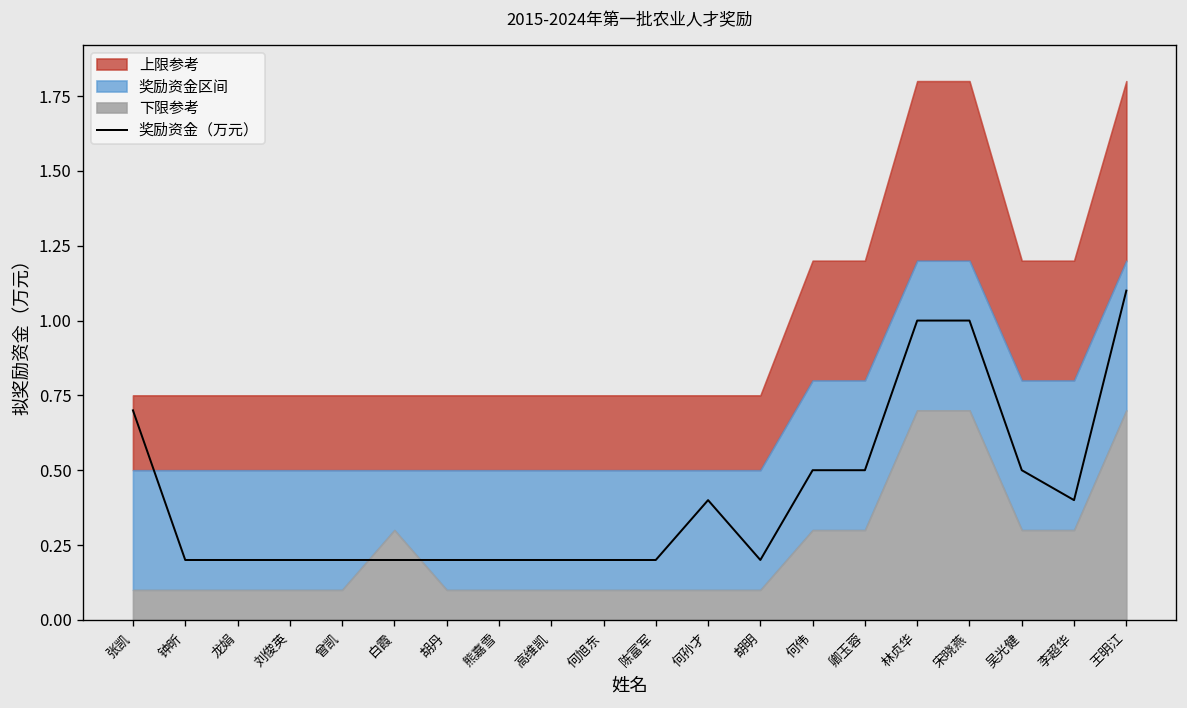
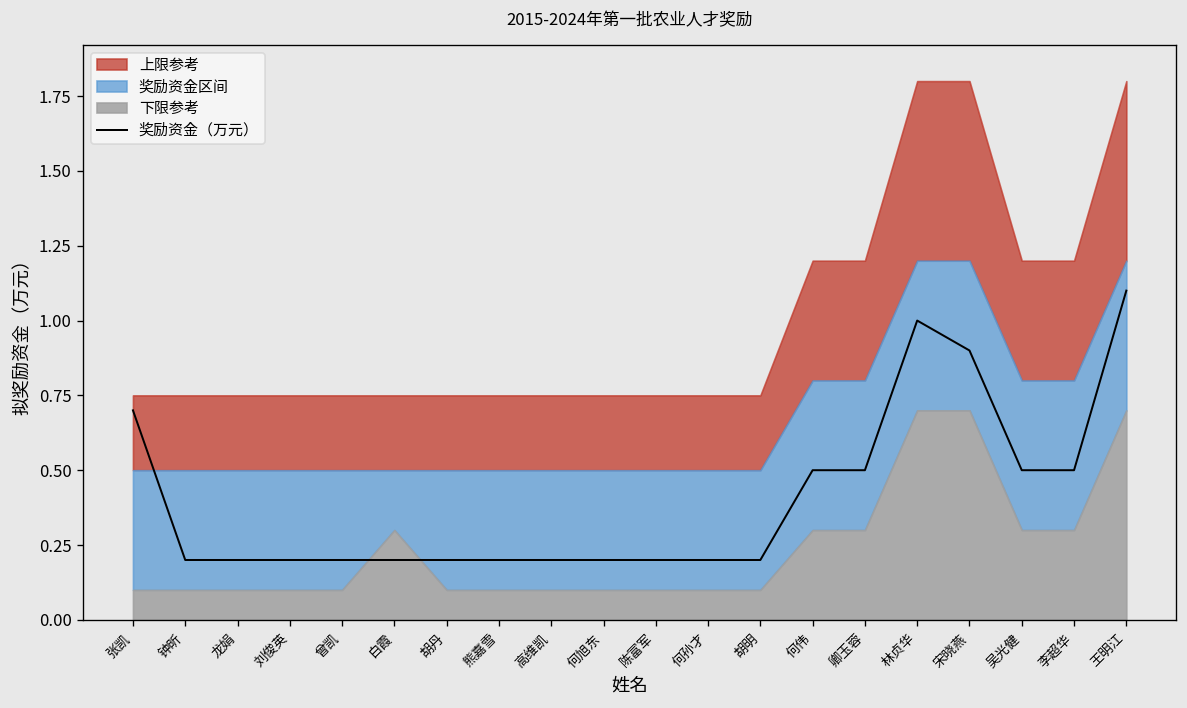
奖励资金（万元）, 何孙才: 0.4 -> 0.2
奖励资金（万元）, 宋晓燕: 1.0 -> 0.9
奖励资金（万元）, 李超华: 0.4 -> 0.5
